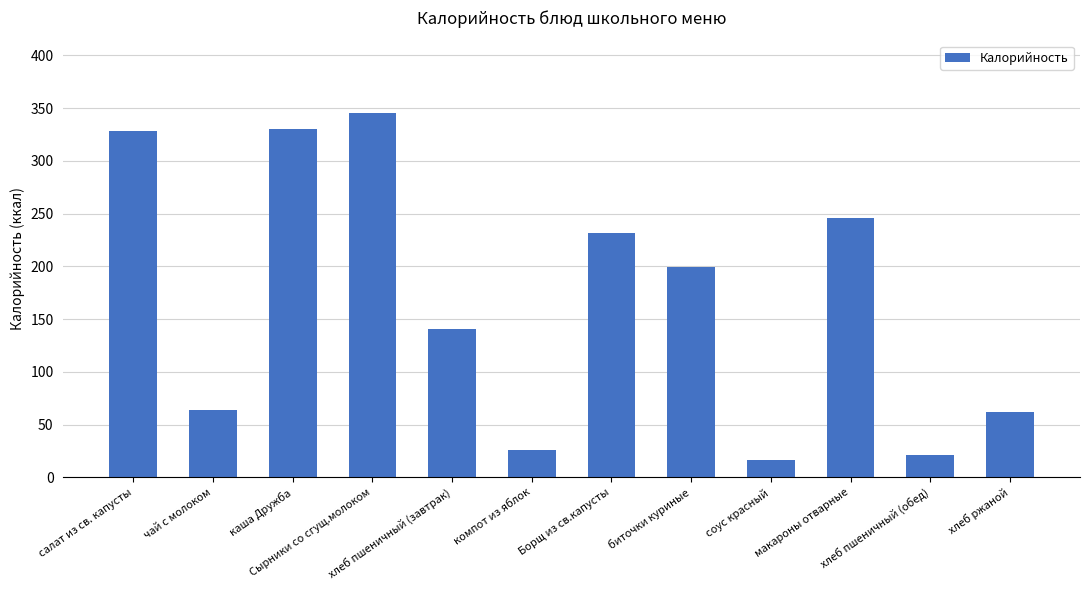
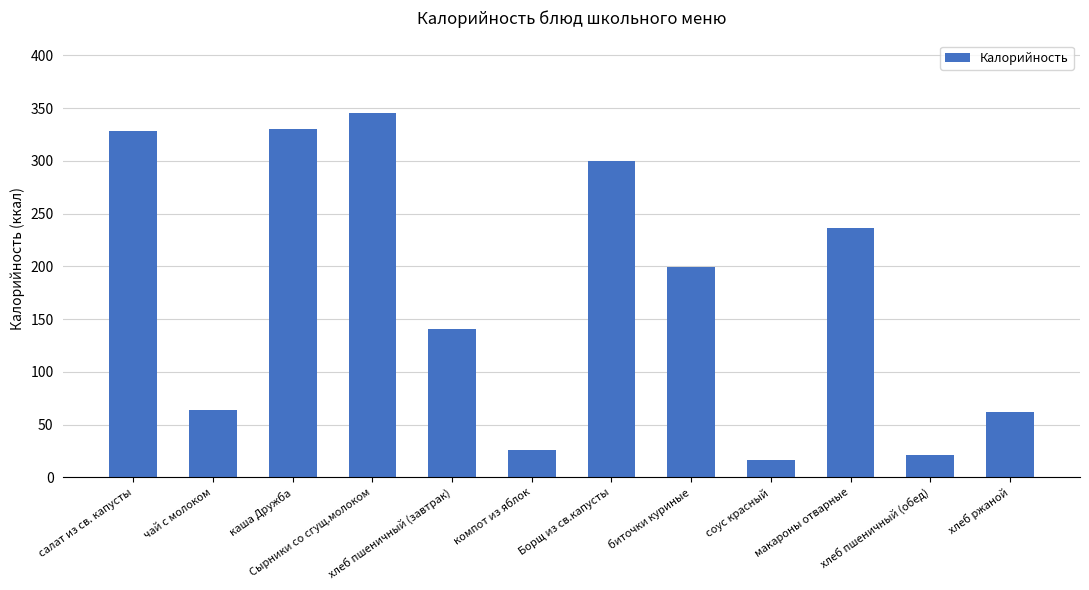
Борщ из св.капусты: 232 -> 300
макароны отварные: 246 -> 236
